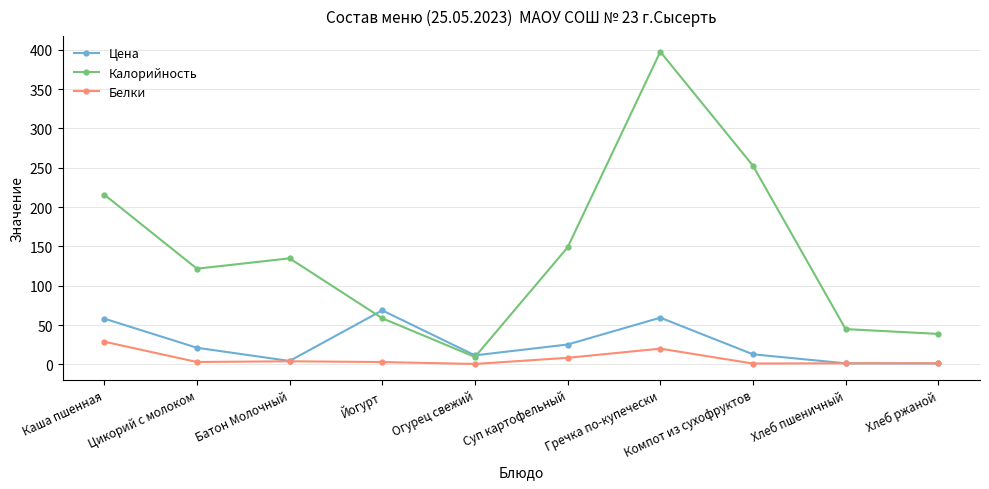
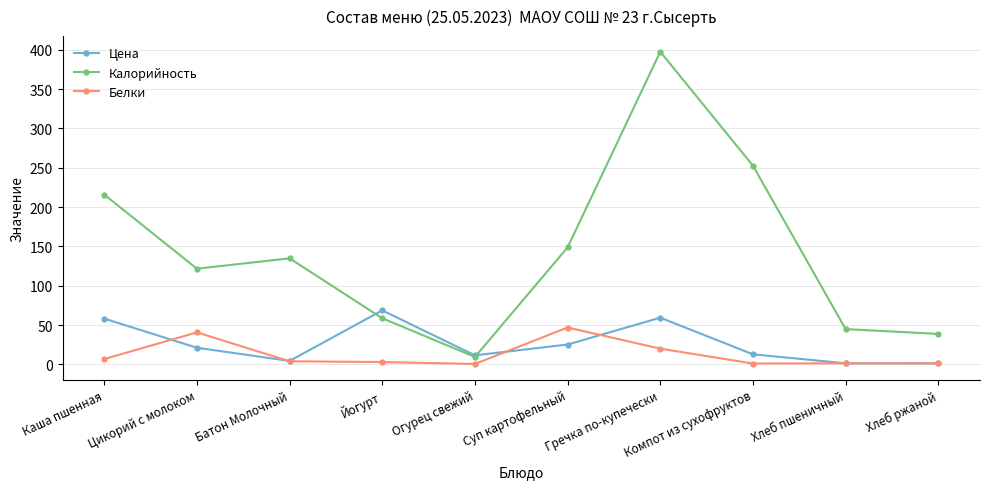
Белки, Каша пшенная: 30 -> 10
Белки, Цикорий с молоком: 0 -> 40
Белки, Суп картофельный: 10 -> 50
